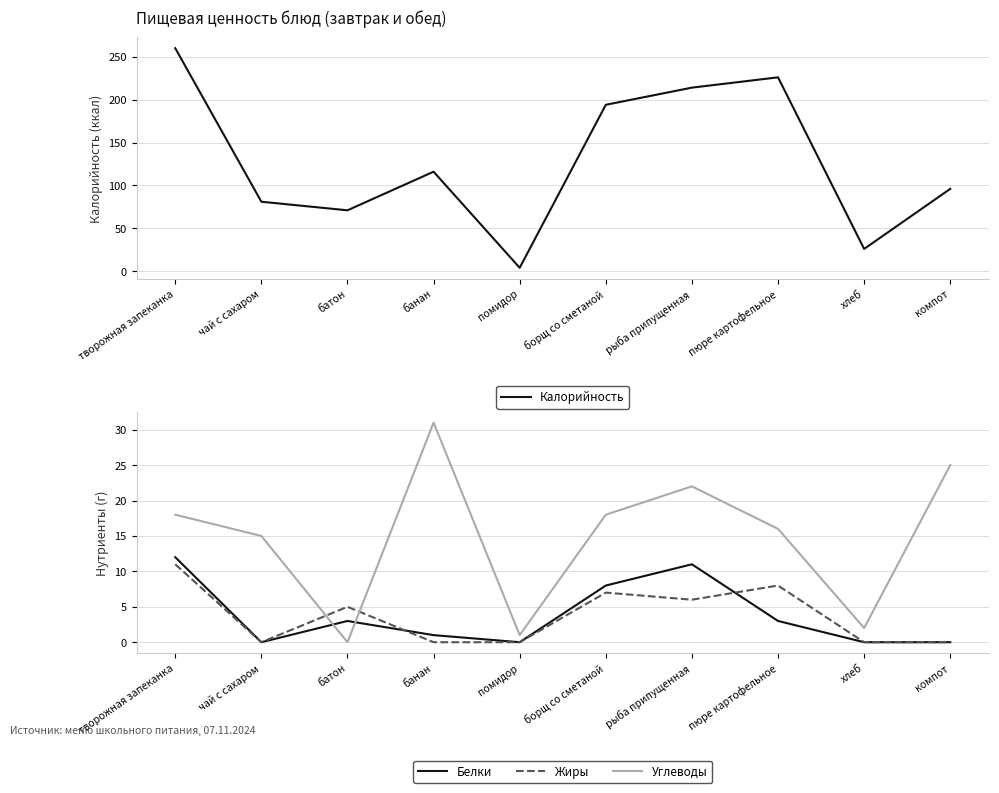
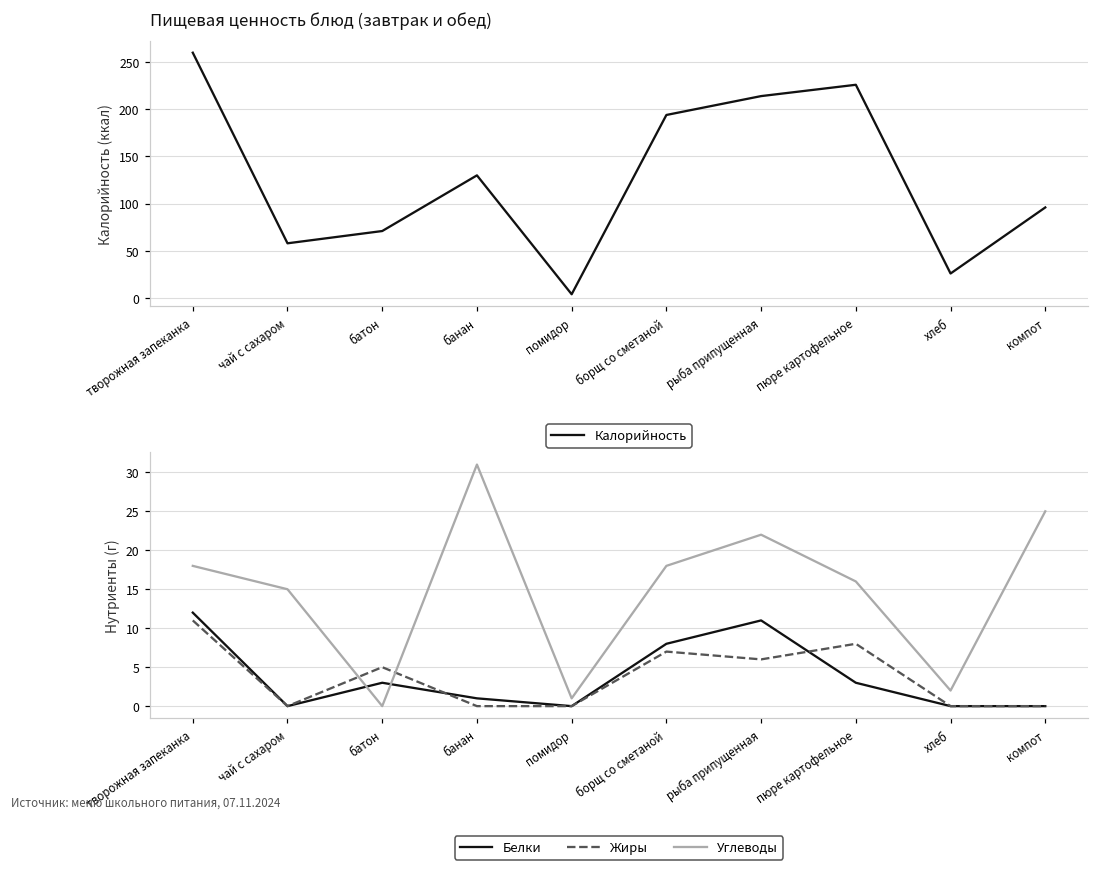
Пищевая ценность блюд (завтрак и обед), чай с сахаром: 80 -> 60
Пищевая ценность блюд (завтрак и обед), банан: 120 -> 130
